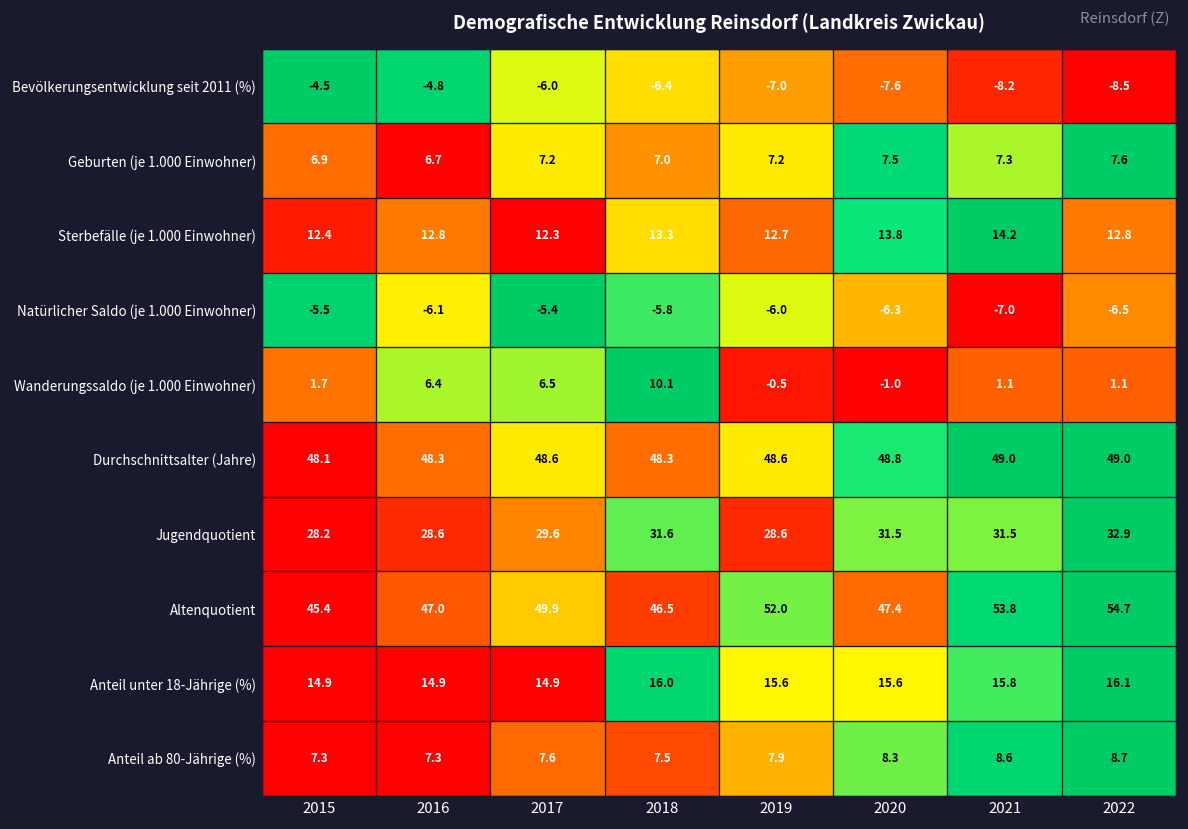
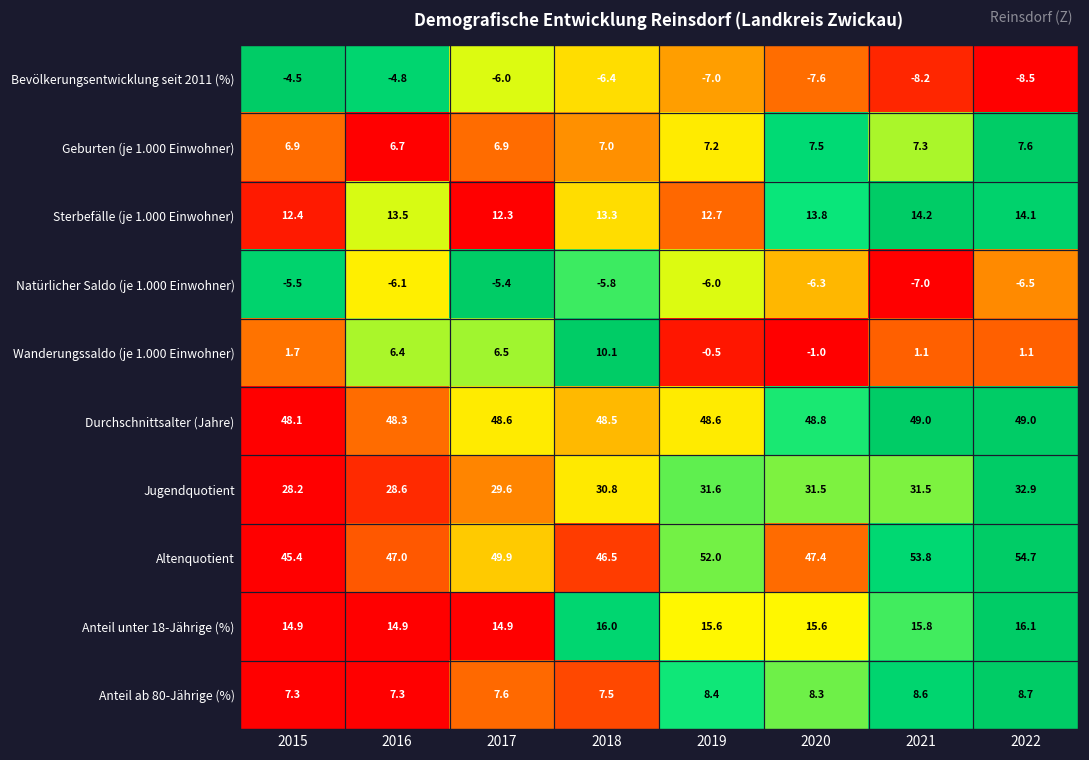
Geburten (je 1.000 Einwohner), 2017: 7.2 -> 6.9
Sterbefälle (je 1.000 Einwohner), 2016: 12.8 -> 13.5
Sterbefälle (je 1.000 Einwohner), 2022: 12.8 -> 14.1
Durchschnittsalter (Jahre), 2018: 48.3 -> 48.5
Jugendquotient, 2018: 31.6 -> 30.8
Jugendquotient, 2019: 28.6 -> 31.6
Anteil ab 80-Jährige (%), 2019: 7.9 -> 8.4
